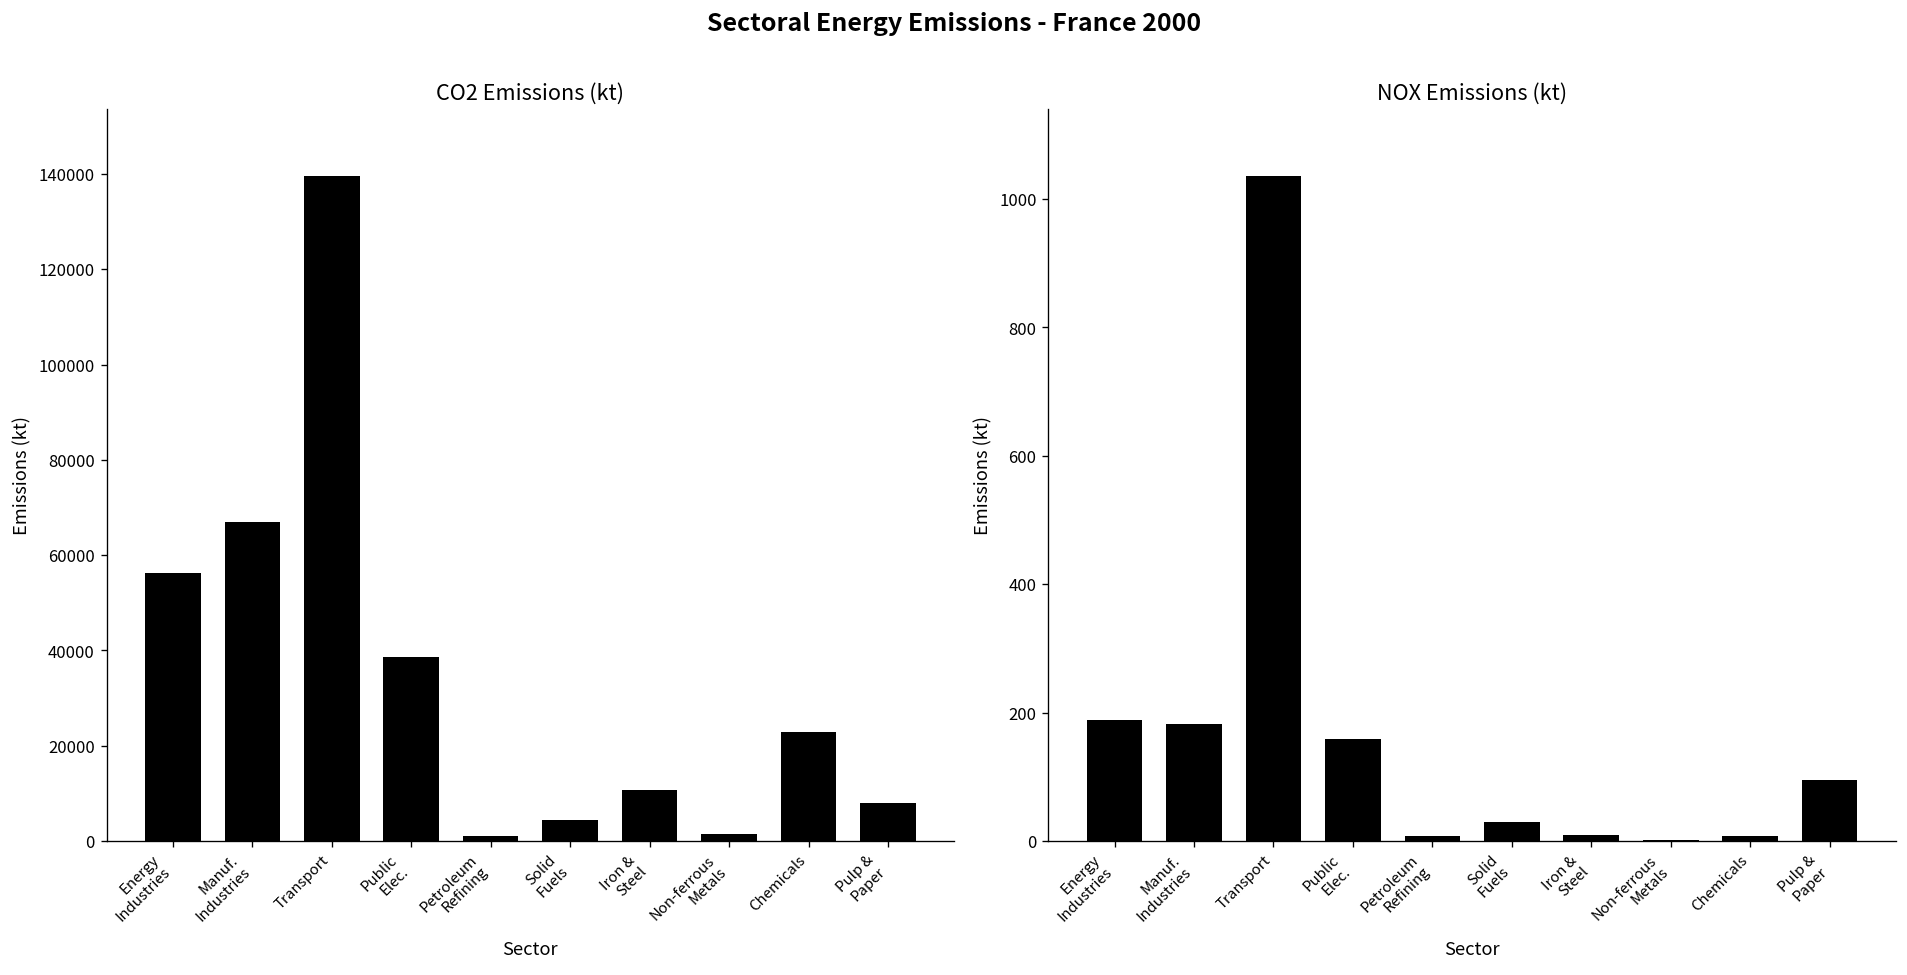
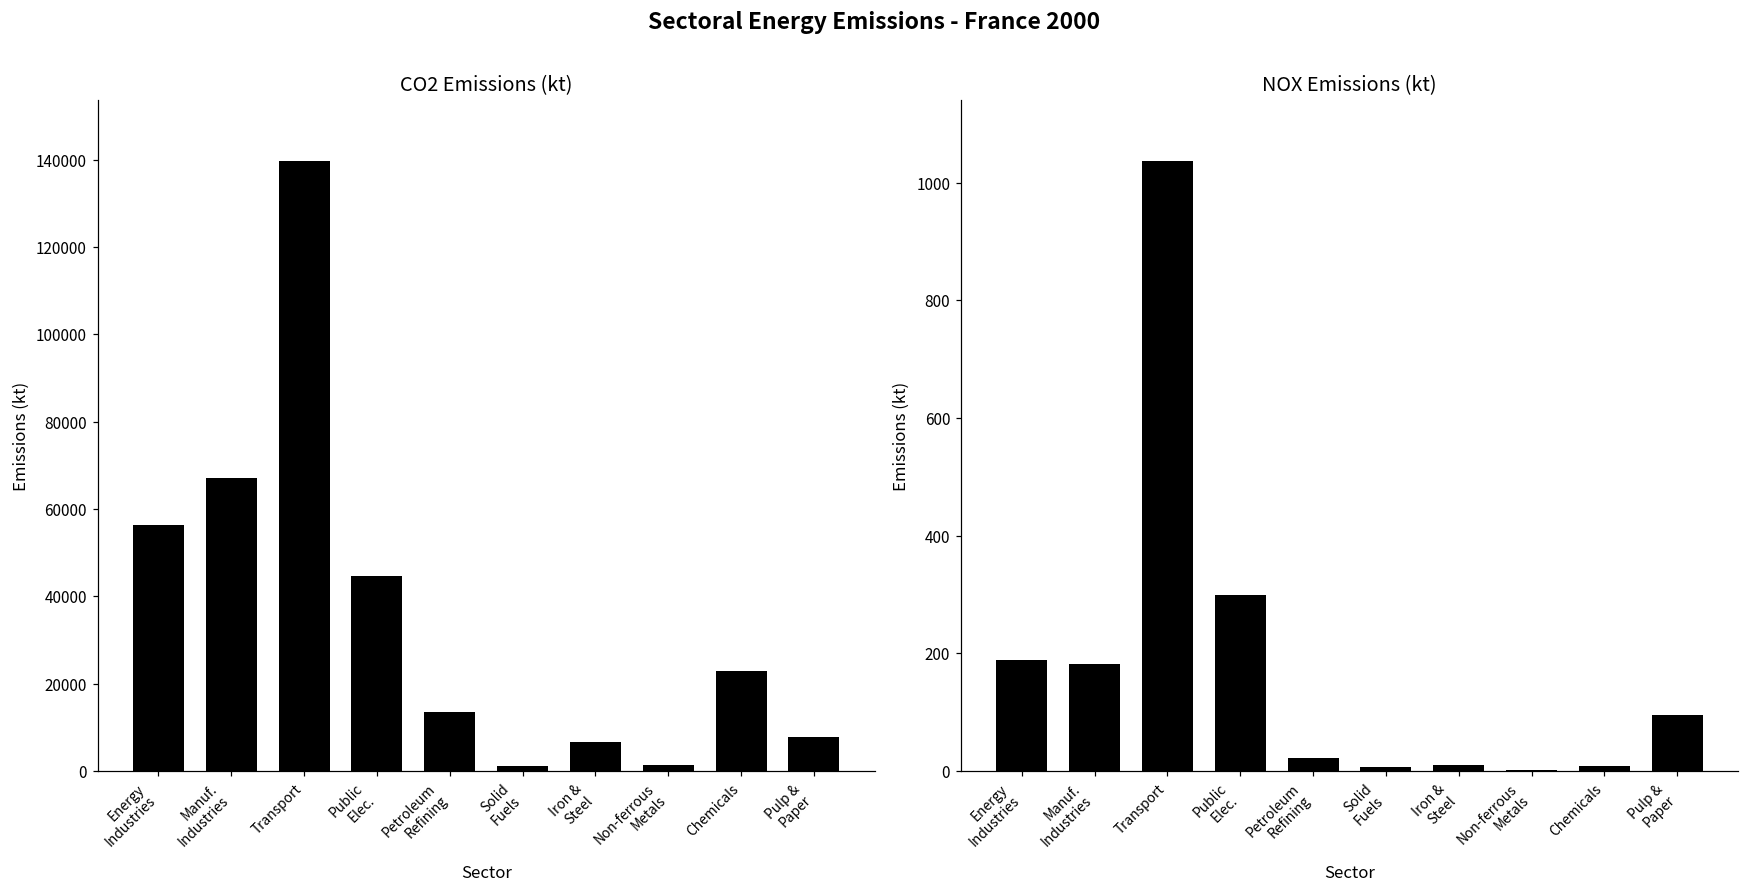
CO2 Emissions (kt), Public Elec.: 39000 -> 45000
CO2 Emissions (kt), Petroleum Refining: 1000 -> 14000
CO2 Emissions (kt), Solid Fuels: 4000 -> 1000
CO2 Emissions (kt), Iron & Steel: 11000 -> 7000
NOX Emissions (kt), Public Elec.: 160 -> 300
NOX Emissions (kt), Petroleum Refining: 10 -> 20
NOX Emissions (kt), Solid Fuels: 30 -> 10
